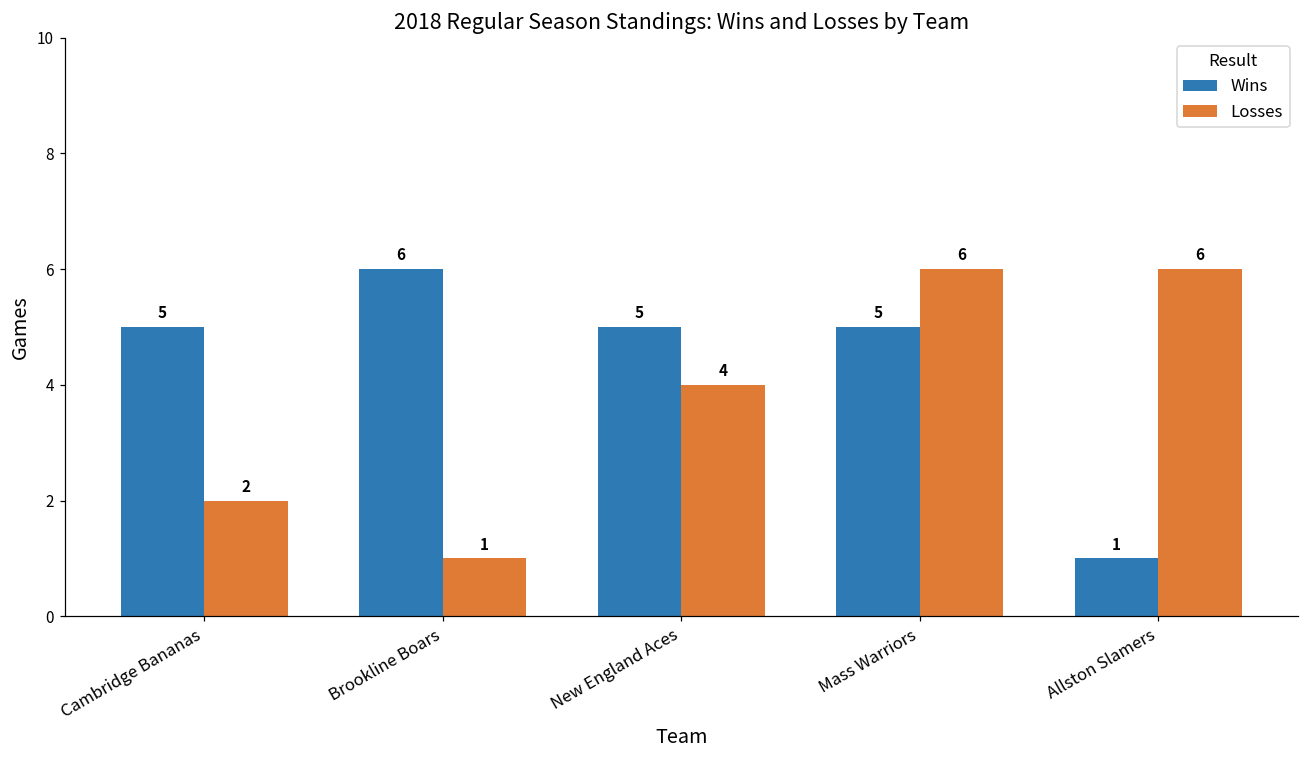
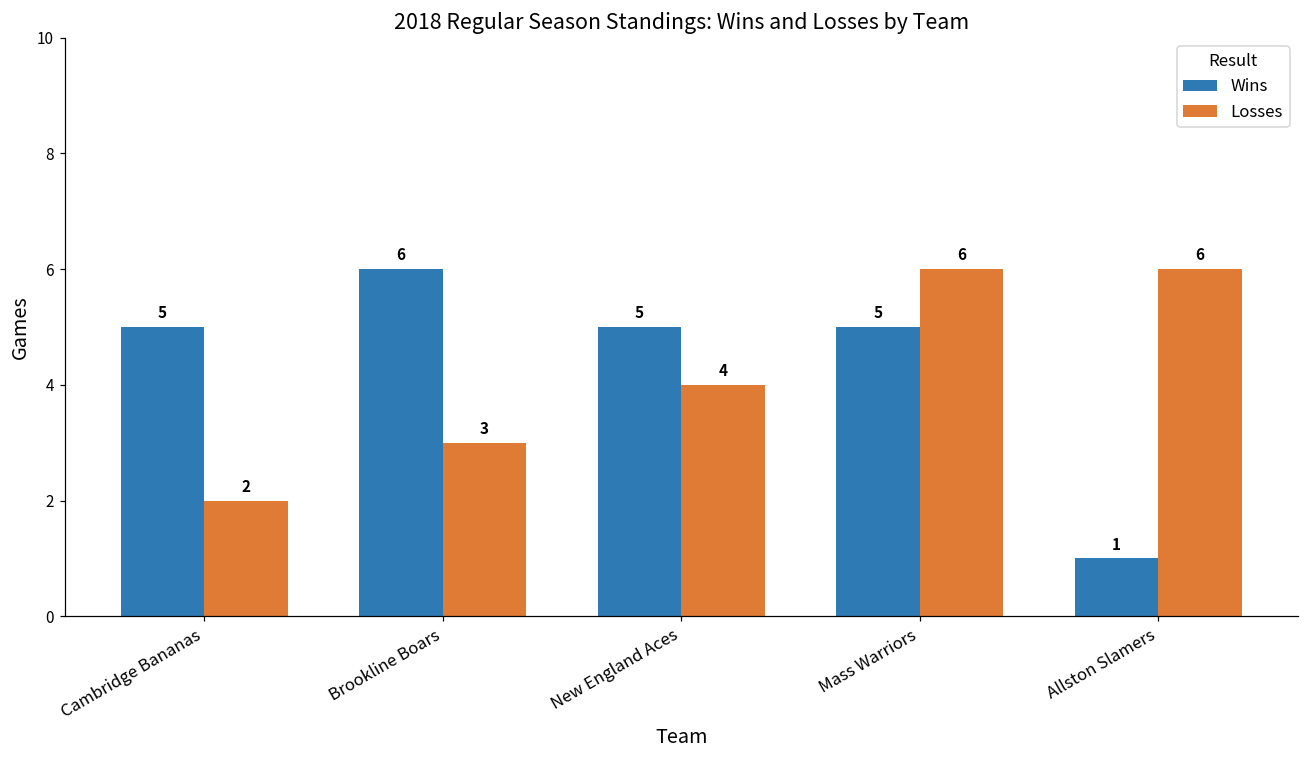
Losses, Brookline Boars: 1 -> 3
